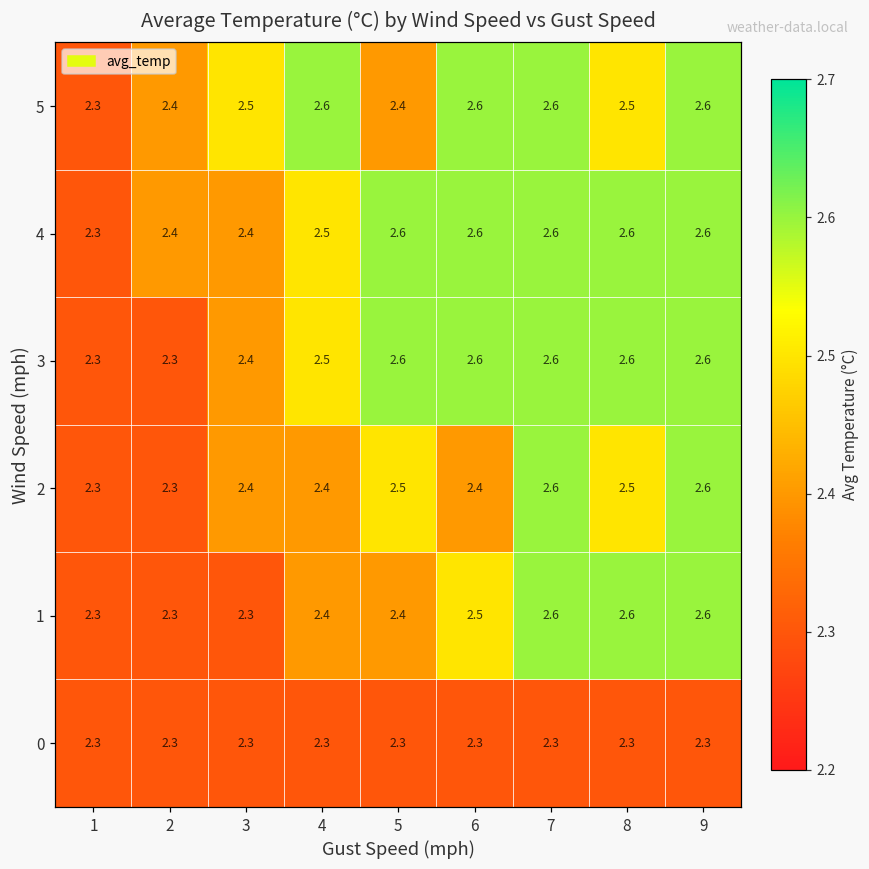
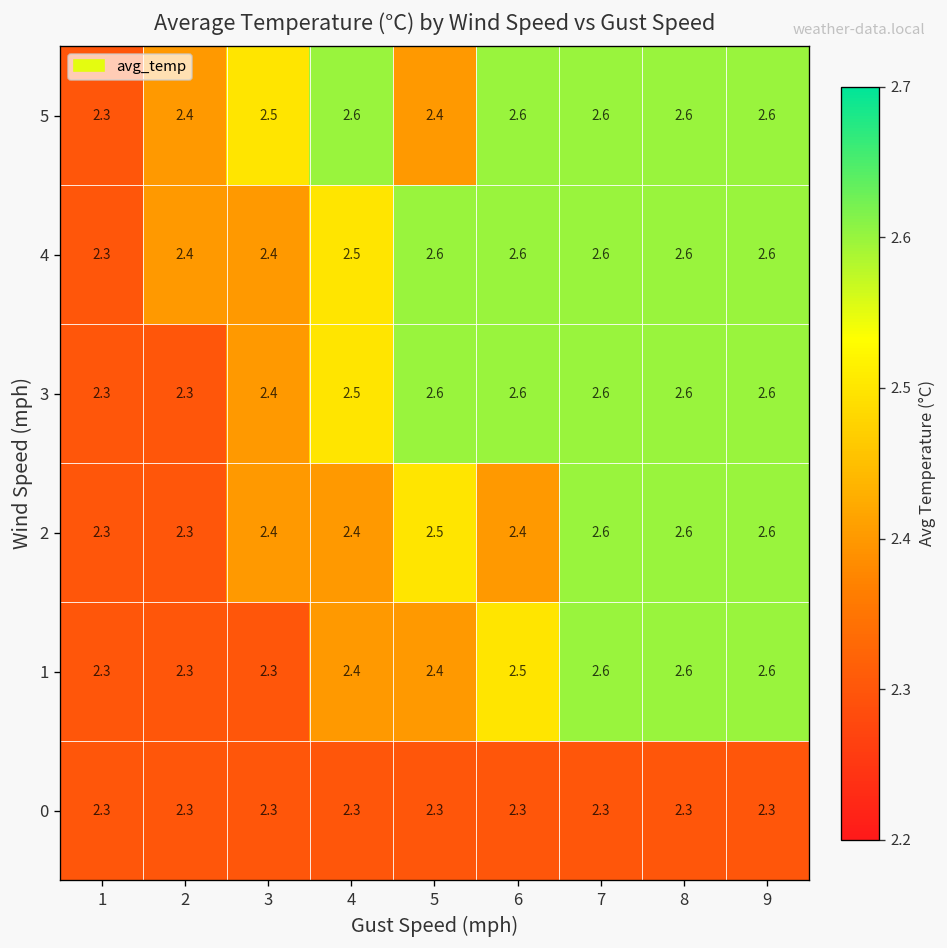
5, 8: 2.5 -> 2.6
2, 8: 2.5 -> 2.6
